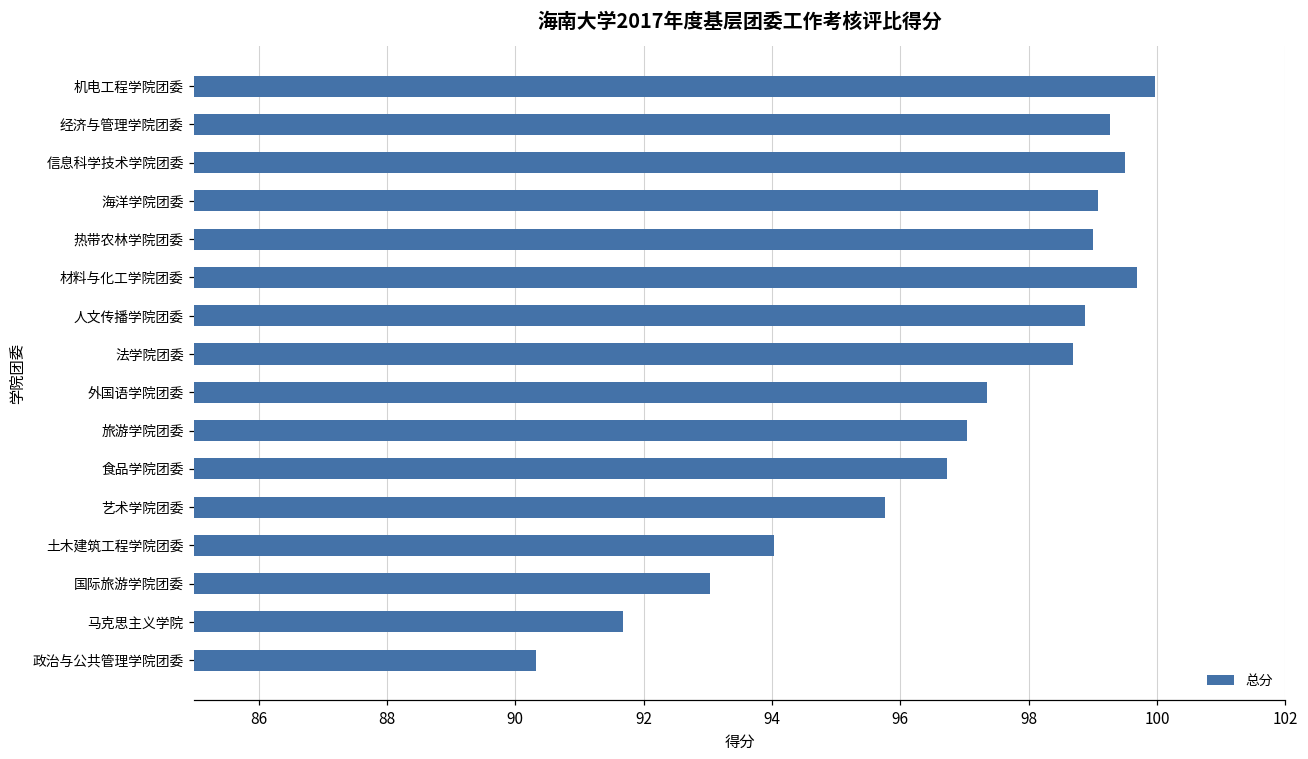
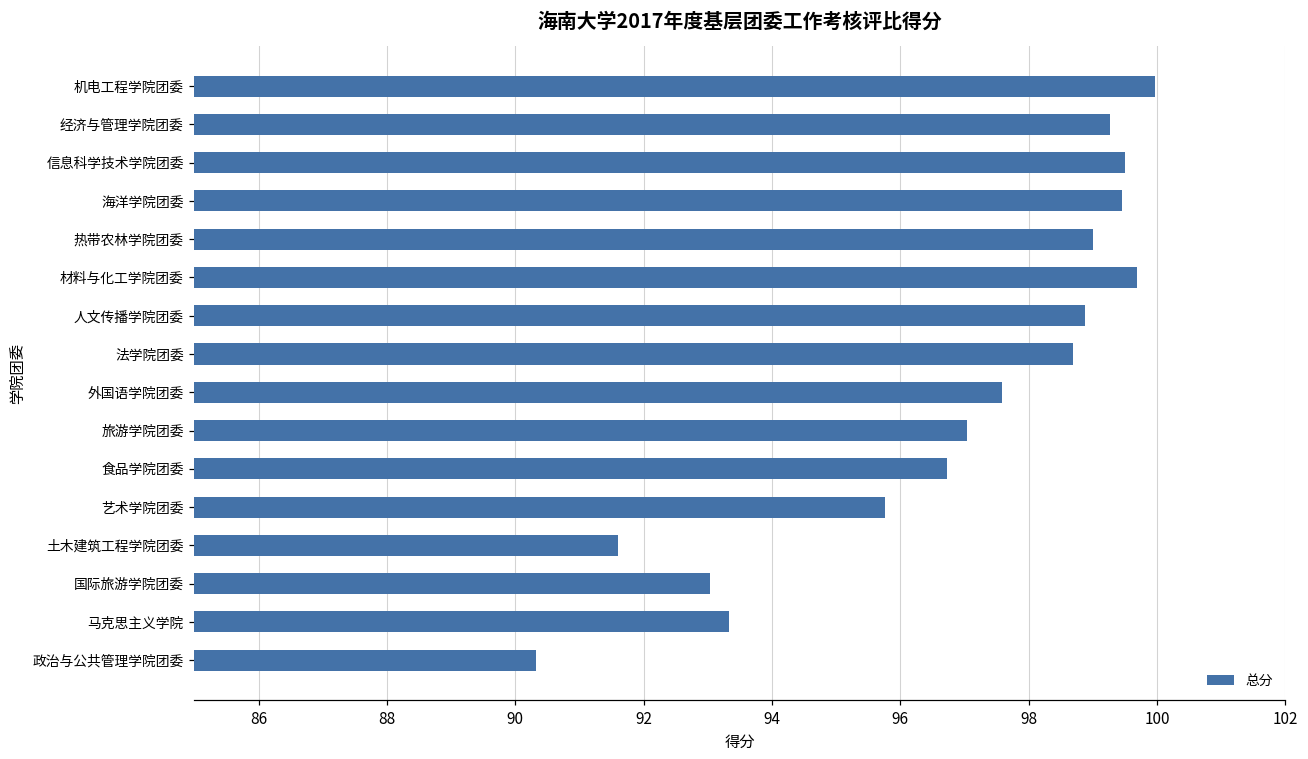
海洋学院团委: 99.1 -> 99.5
外国语学院团委: 97.4 -> 97.6
土木建筑工程学院团委: 94.0 -> 91.6
马克思主义学院: 91.7 -> 93.3
